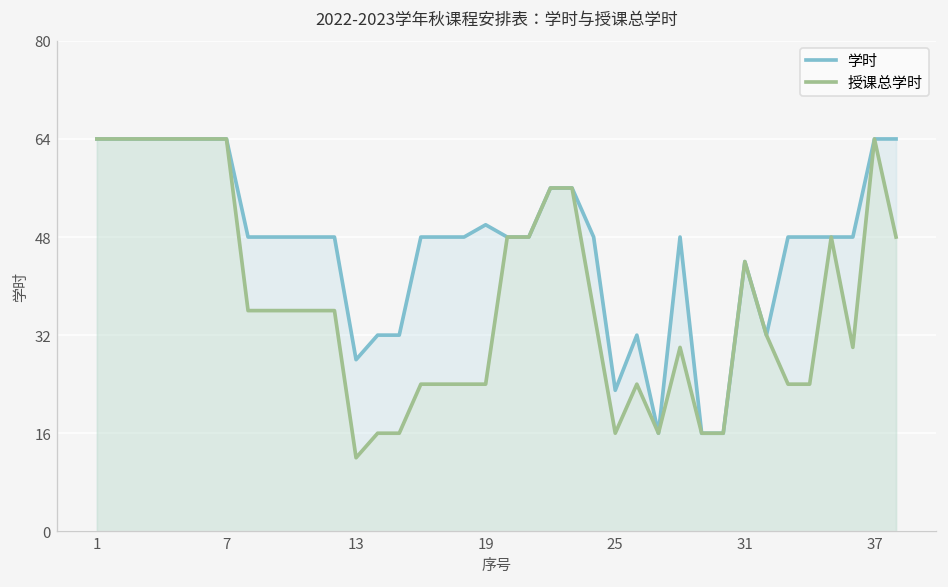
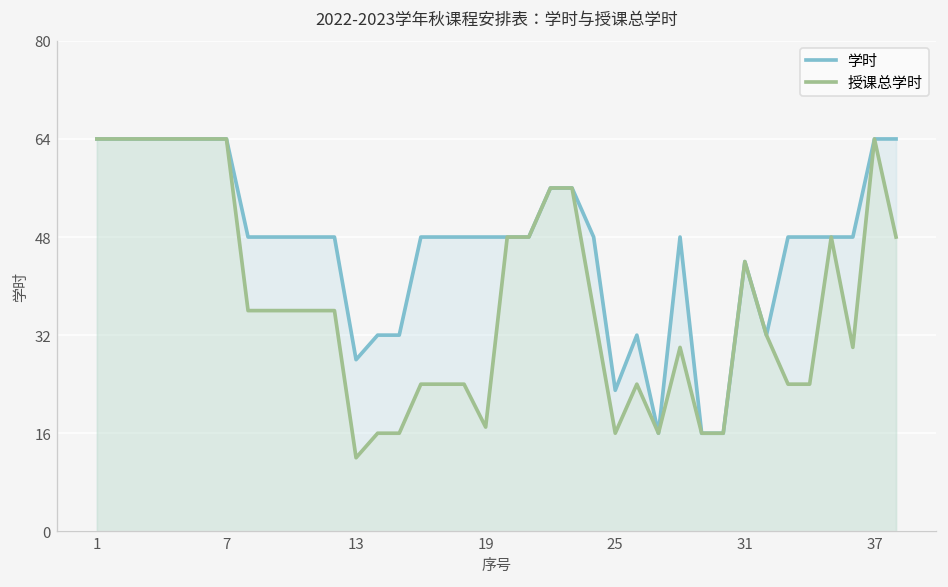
学时, 19: 50 -> 48
授课总学时, 19: 24 -> 17
